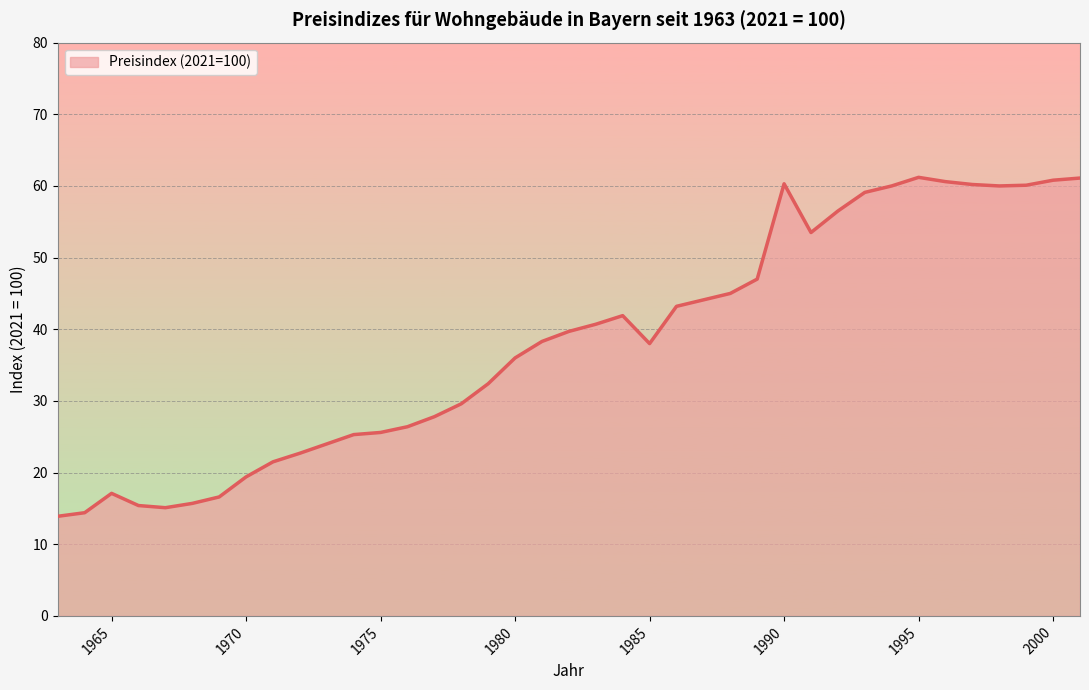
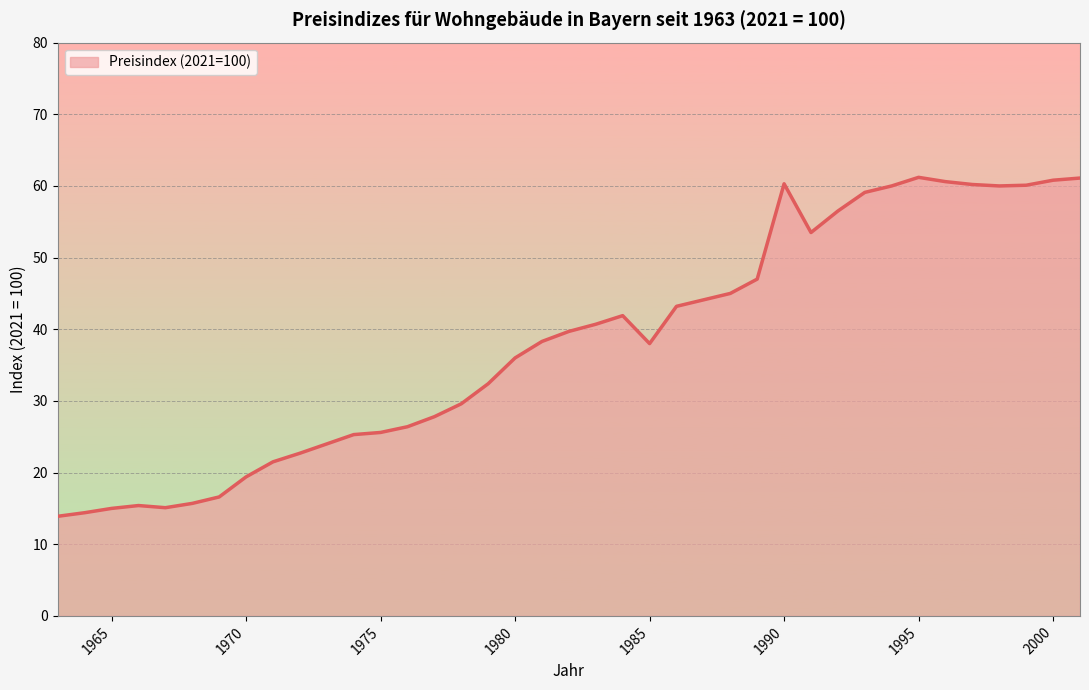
1965: 17 -> 15
